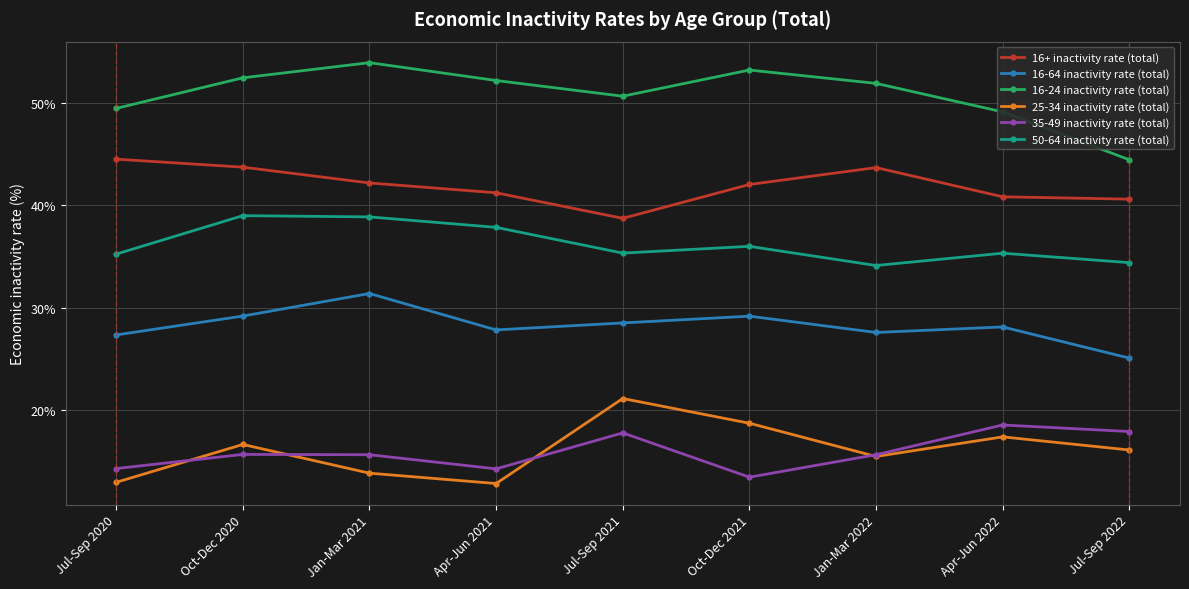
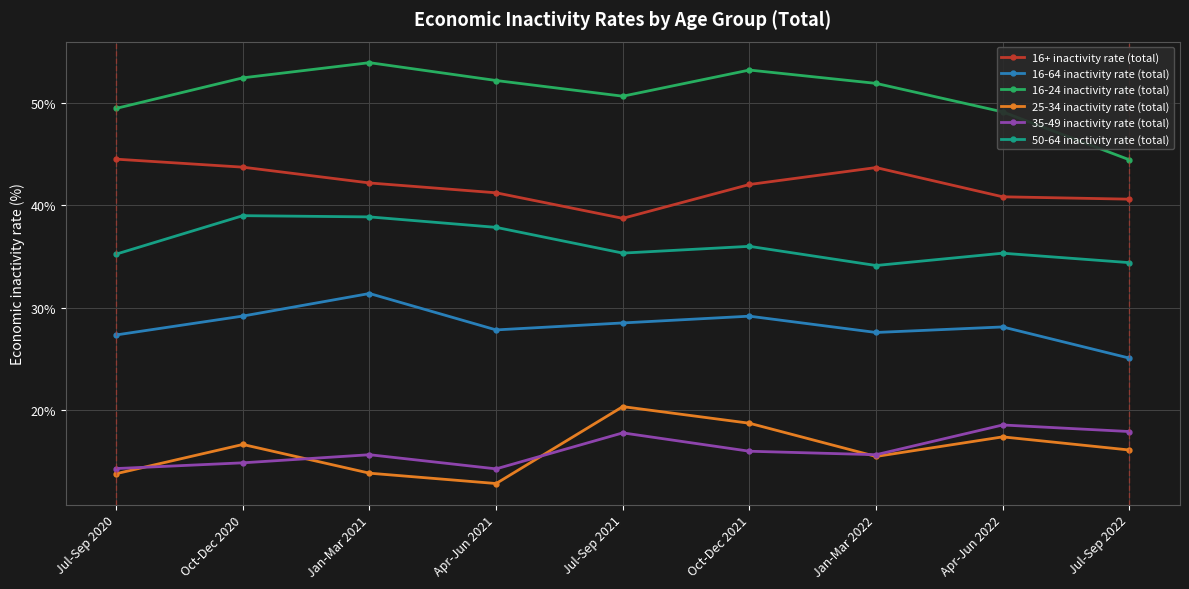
25-34 inactivity rate (total), Jul-Sep 2020: 13.0% -> 13.8%
35-49 inactivity rate (total), Oct-Dec 2020: 15.7% -> 14.9%
25-34 inactivity rate (total), Jul-Sep 2021: 21.2% -> 20.4%
35-49 inactivity rate (total), Oct-Dec 2021: 13.5% -> 16.0%
